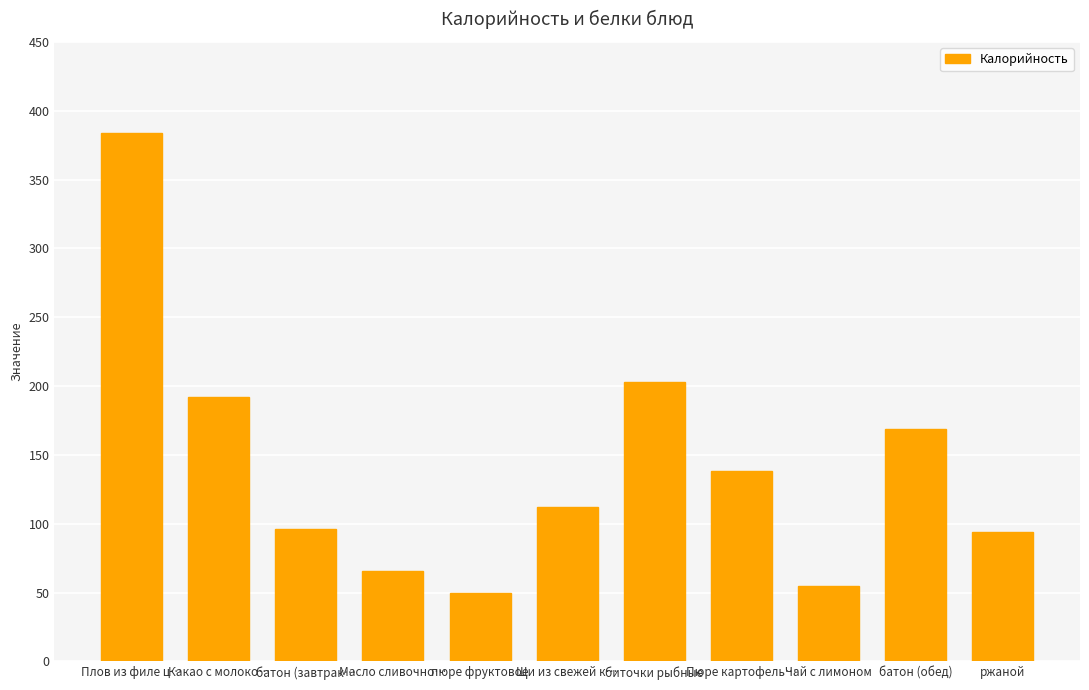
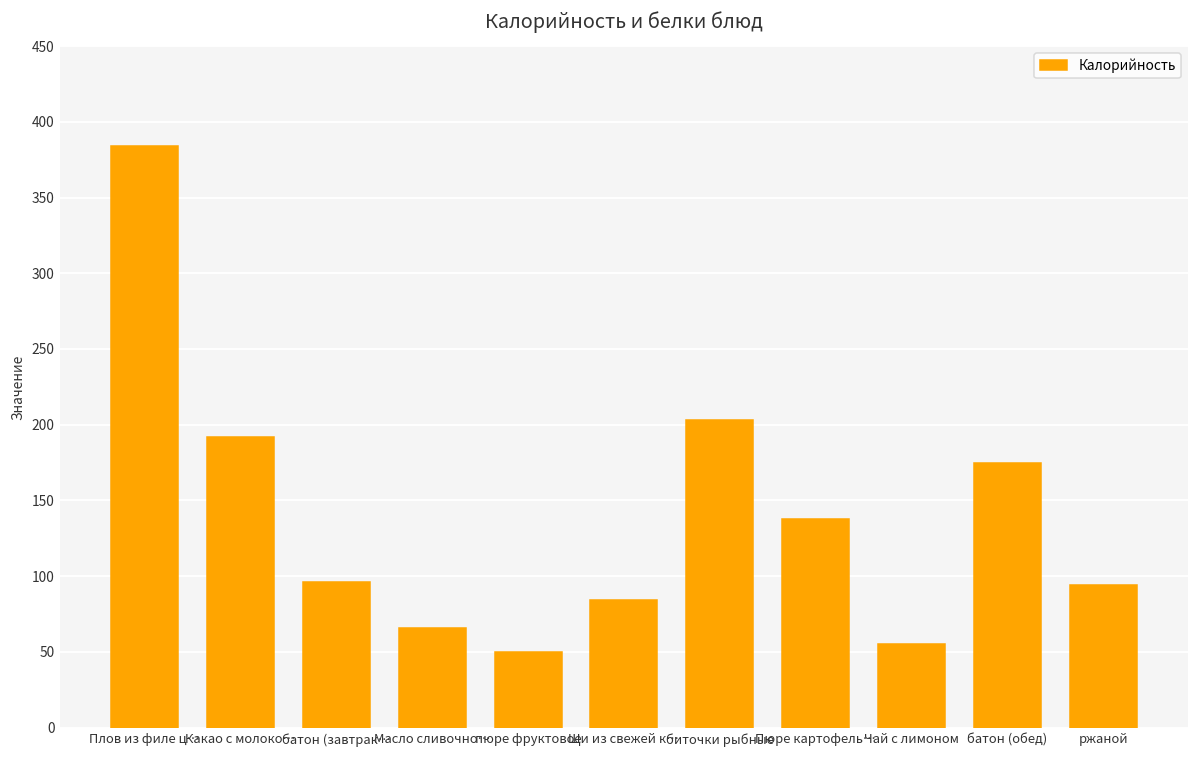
Щи из свежей к…: 112 -> 84
батон (обед): 169 -> 175
